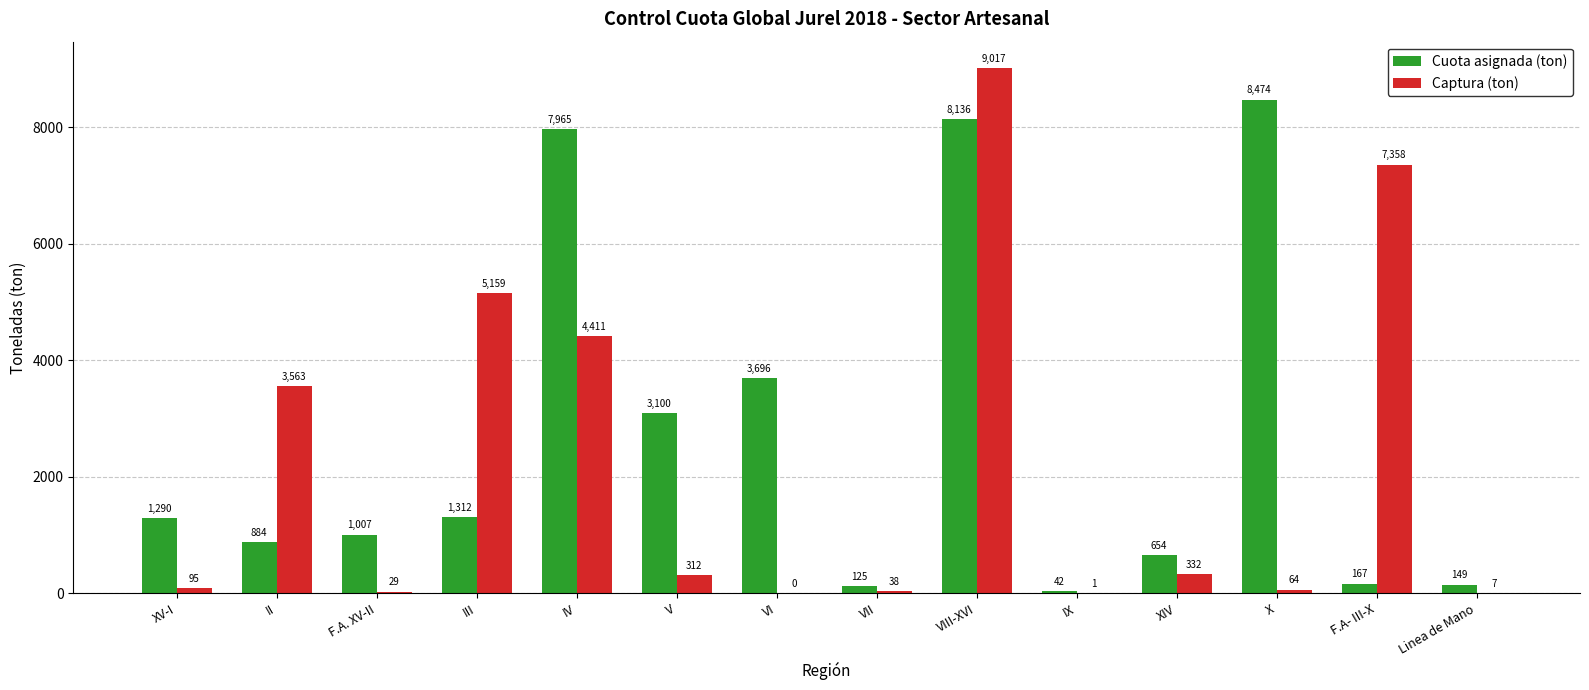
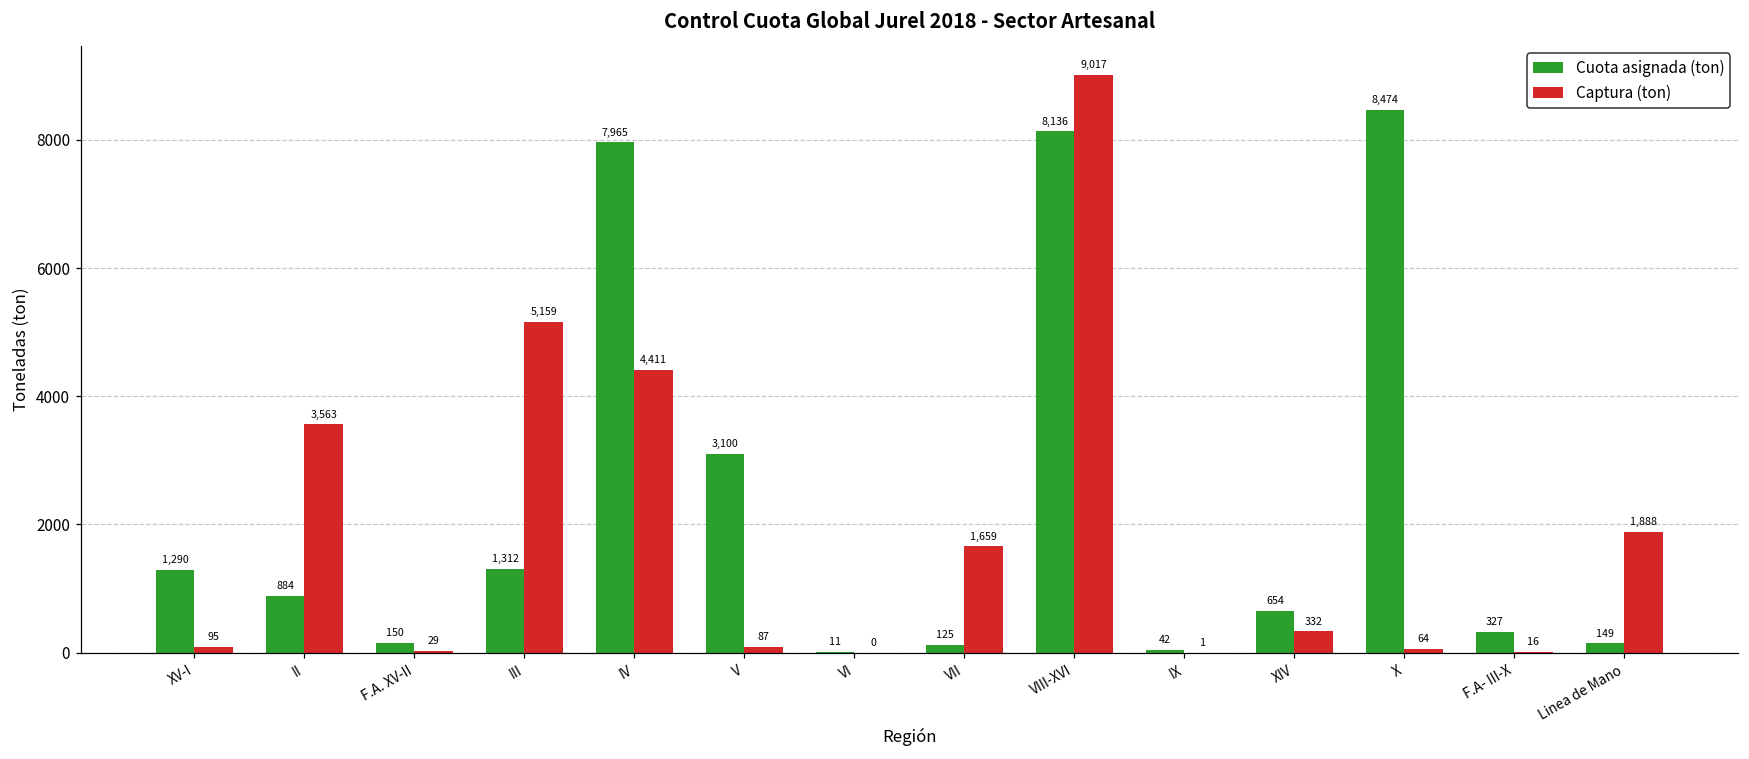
Cuota asignada (ton), F.A. XV-II: 1,007 -> 150
Captura (ton), V: 312 -> 87
Cuota asignada (ton), VI: 3,696 -> 11
Captura (ton), VII: 38 -> 1,659
Cuota asignada (ton), F.A- III-X: 167 -> 327
Captura (ton), F.A- III-X: 7,358 -> 16
Captura (ton), Linea de Mano: 7 -> 1,888
